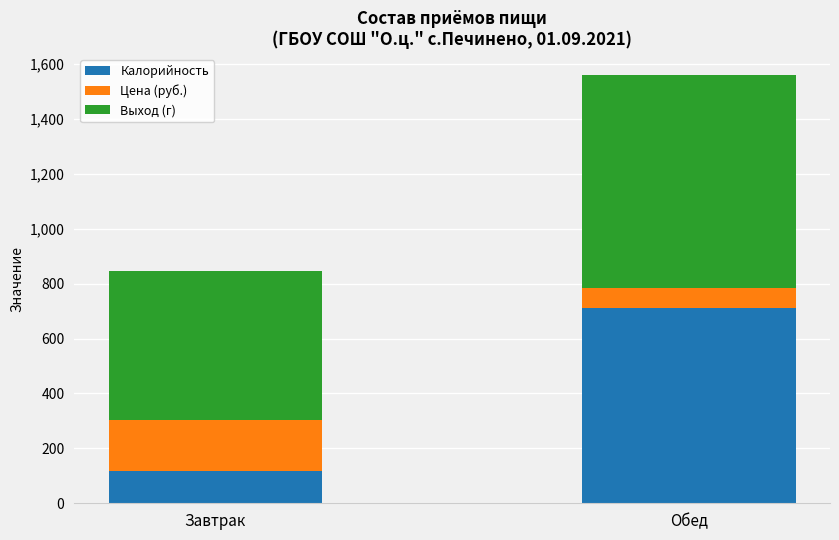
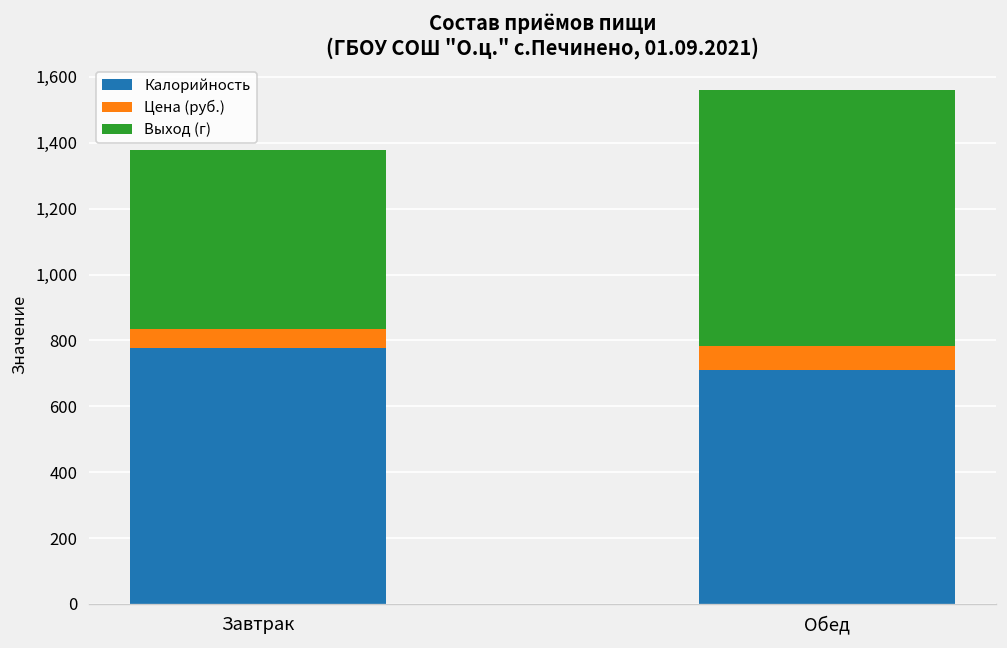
Калорийность, Завтрак: 120 -> 780
Цена (руб.), Завтрак: 190 -> 60
